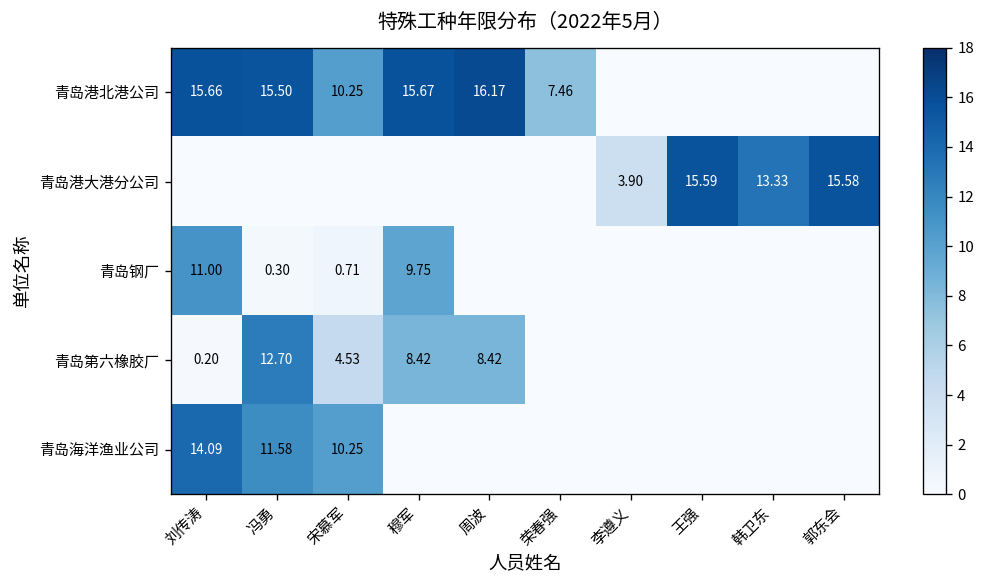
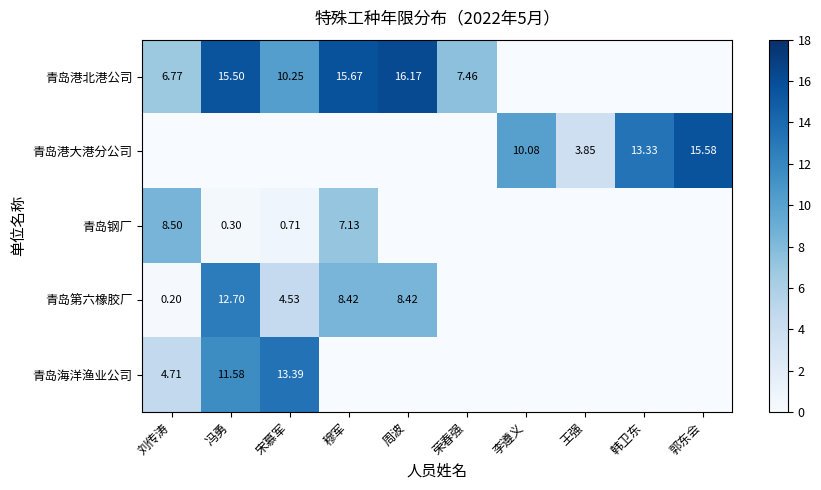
青岛港北港公司, 刘传涛: 15.66 -> 6.77
青岛港大港分公司, 李遵义: 3.90 -> 10.08
青岛港大港分公司, 王强: 15.59 -> 3.85
青岛钢厂, 刘传涛: 11.00 -> 8.50
青岛钢厂, 穆军: 9.75 -> 7.13
青岛海洋渔业公司, 刘传涛: 14.09 -> 4.71
青岛海洋渔业公司, 宋慕军: 10.25 -> 13.39
